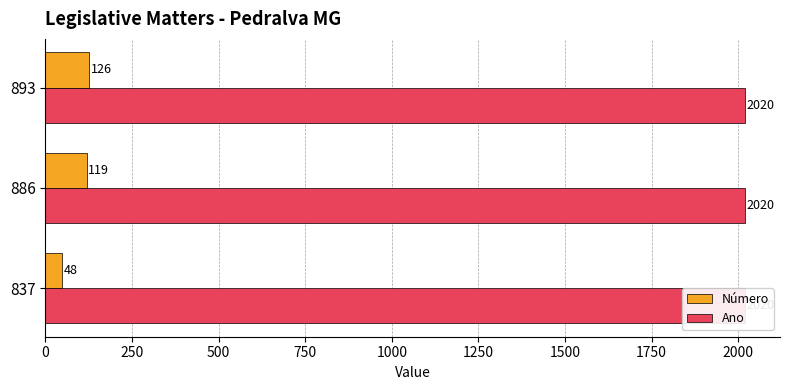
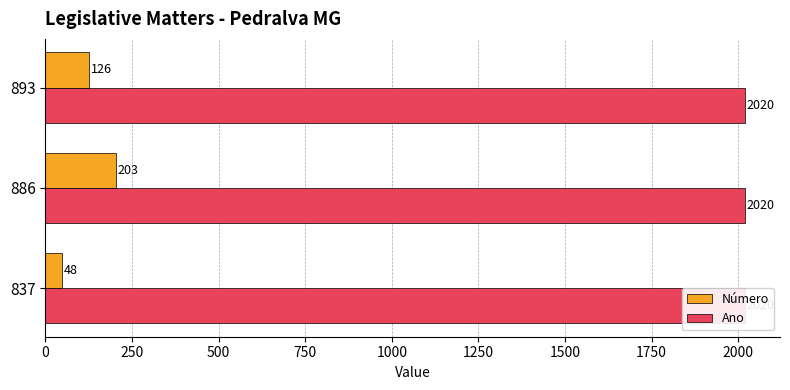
Número, 886: 119 -> 203
